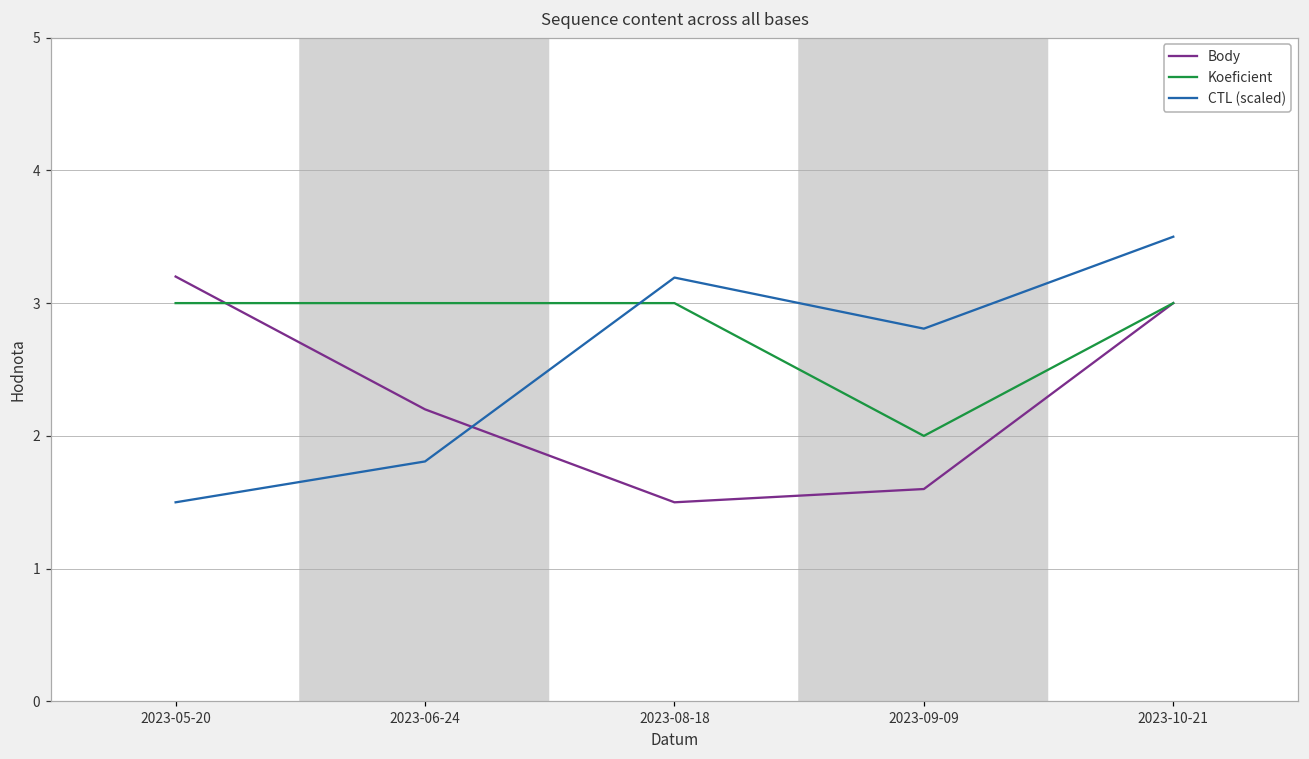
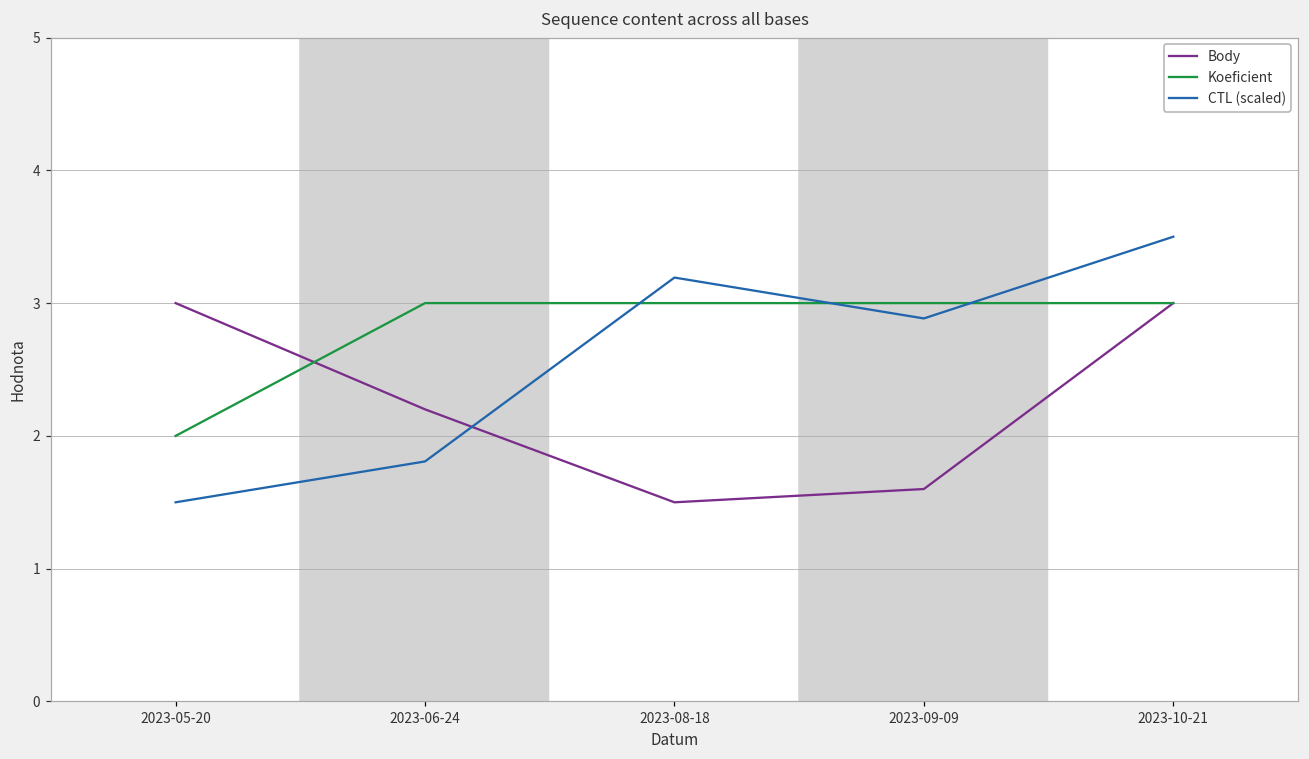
Body, 2023-05-20: 3.2 -> 3.0
Koeficient, 2023-05-20: 3 -> 2
Koeficient, 2023-09-09: 2 -> 3
CTL (scaled), 2023-09-09: 2.81 -> 2.88
